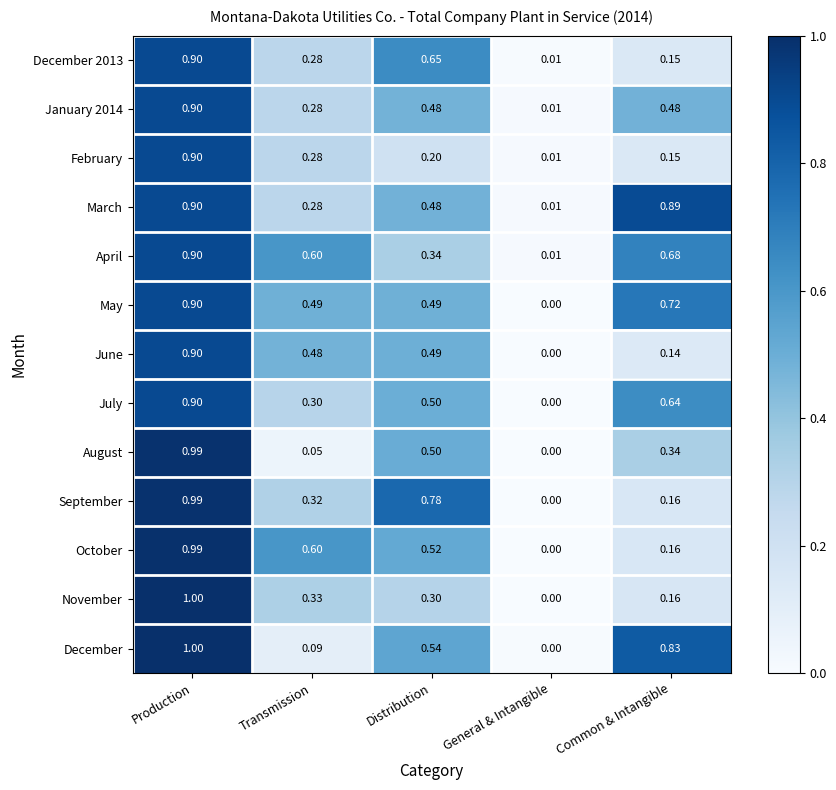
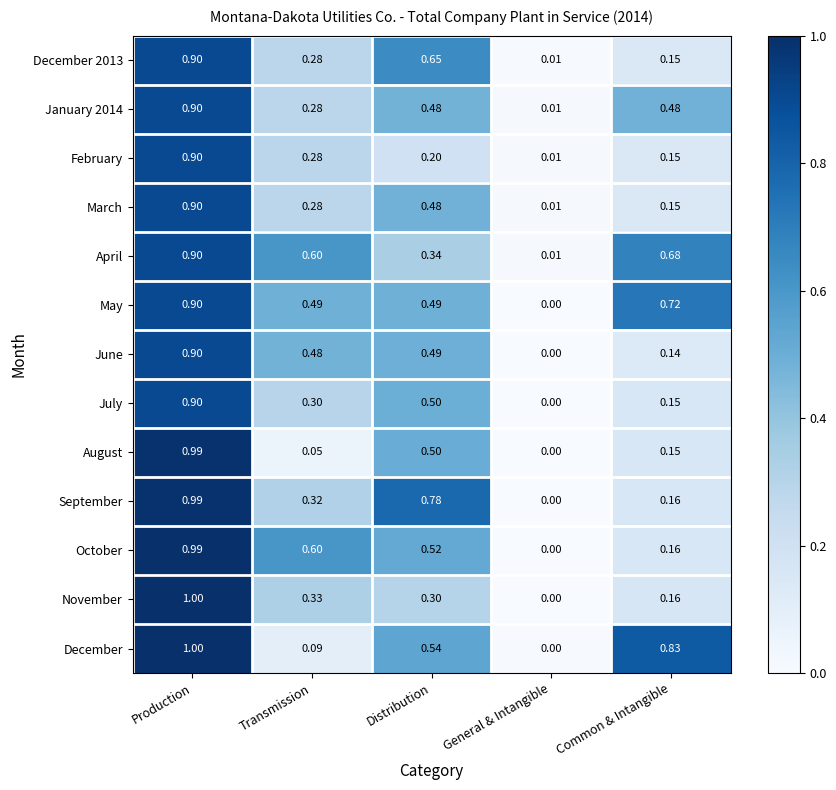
March, Common & Intangible: 0.89 -> 0.15
July, Common & Intangible: 0.64 -> 0.15
August, Common & Intangible: 0.34 -> 0.15
